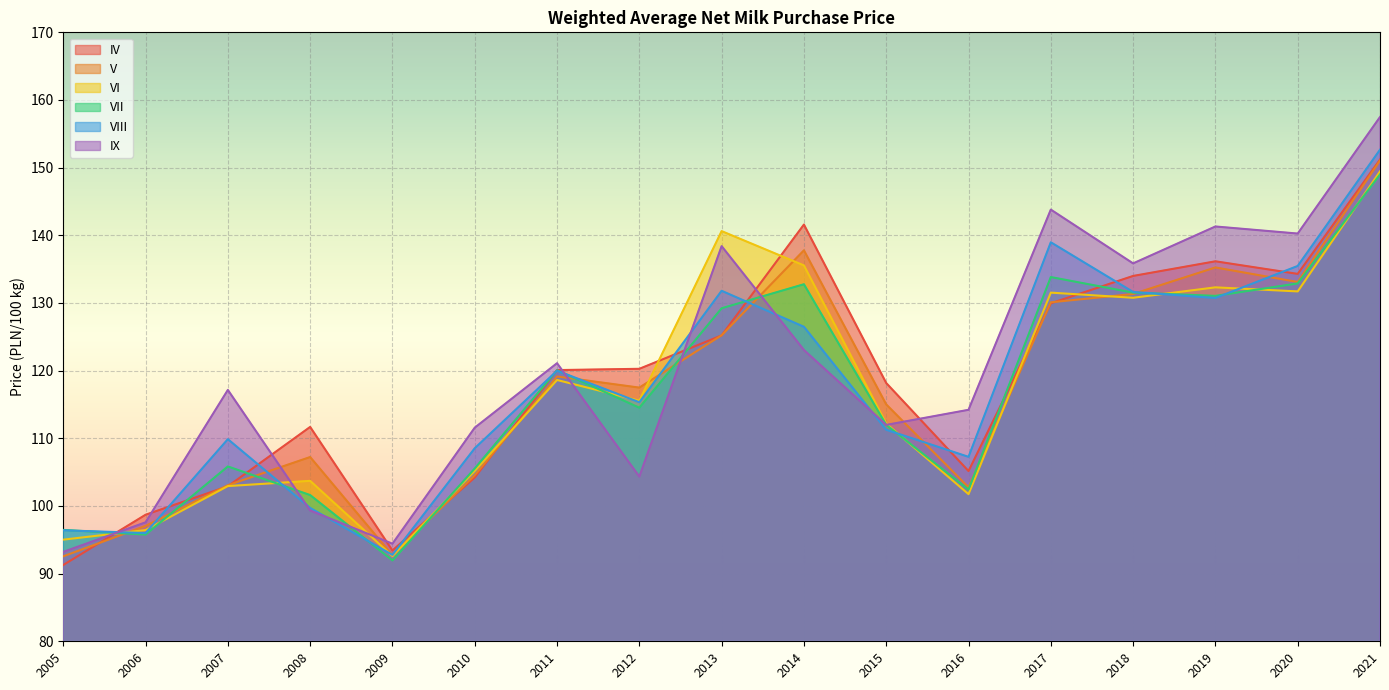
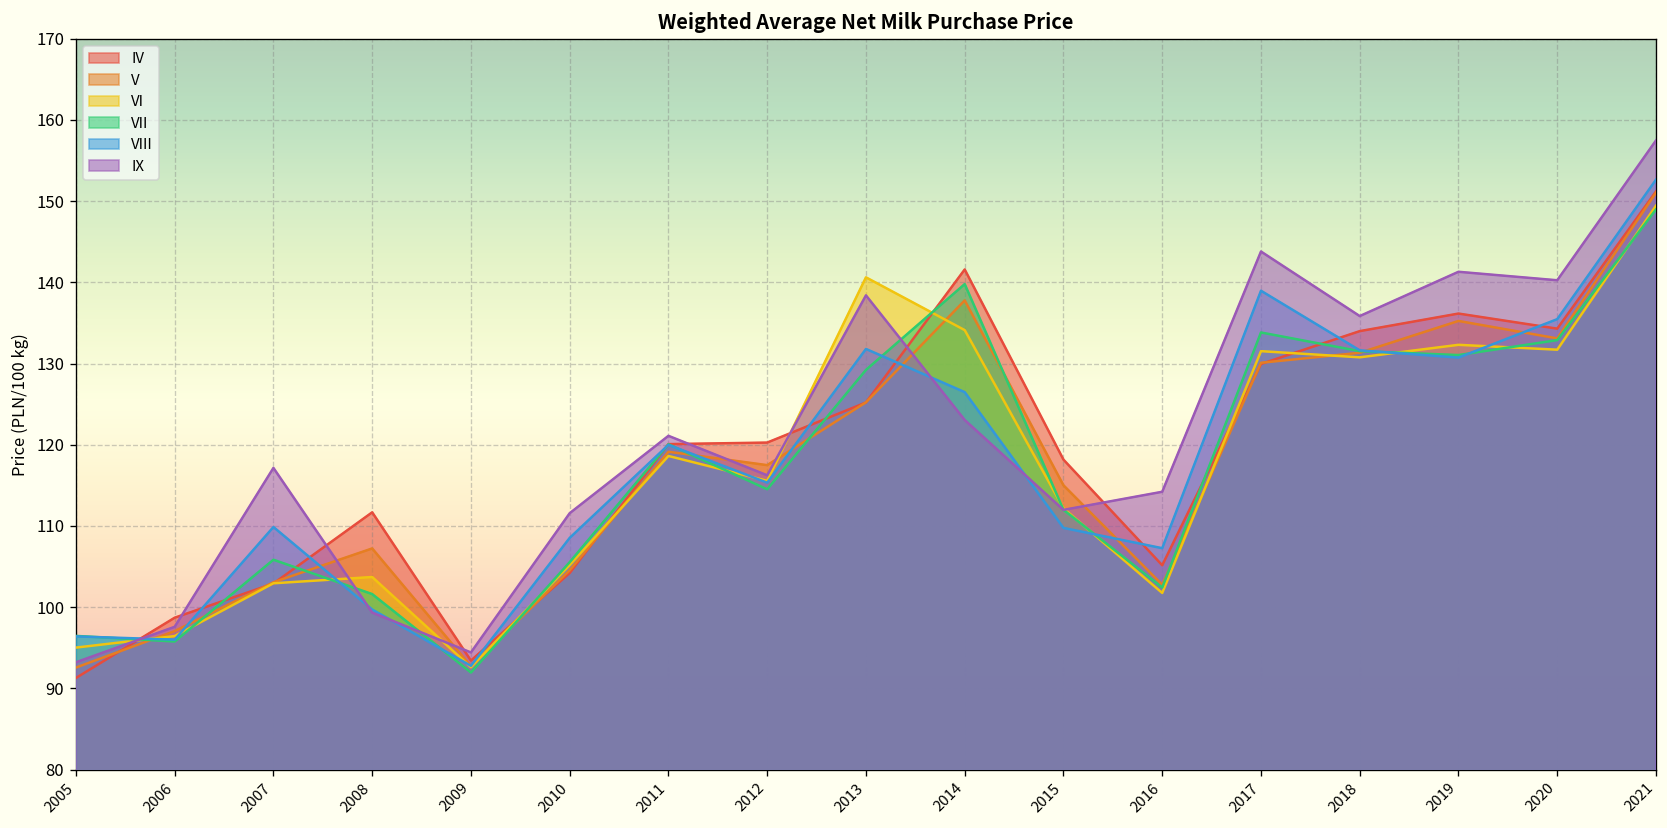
IX, 2012: 104 -> 116
VI, 2014: 136 -> 134
VII, 2014: 133 -> 140
VIII, 2015: 111 -> 110
